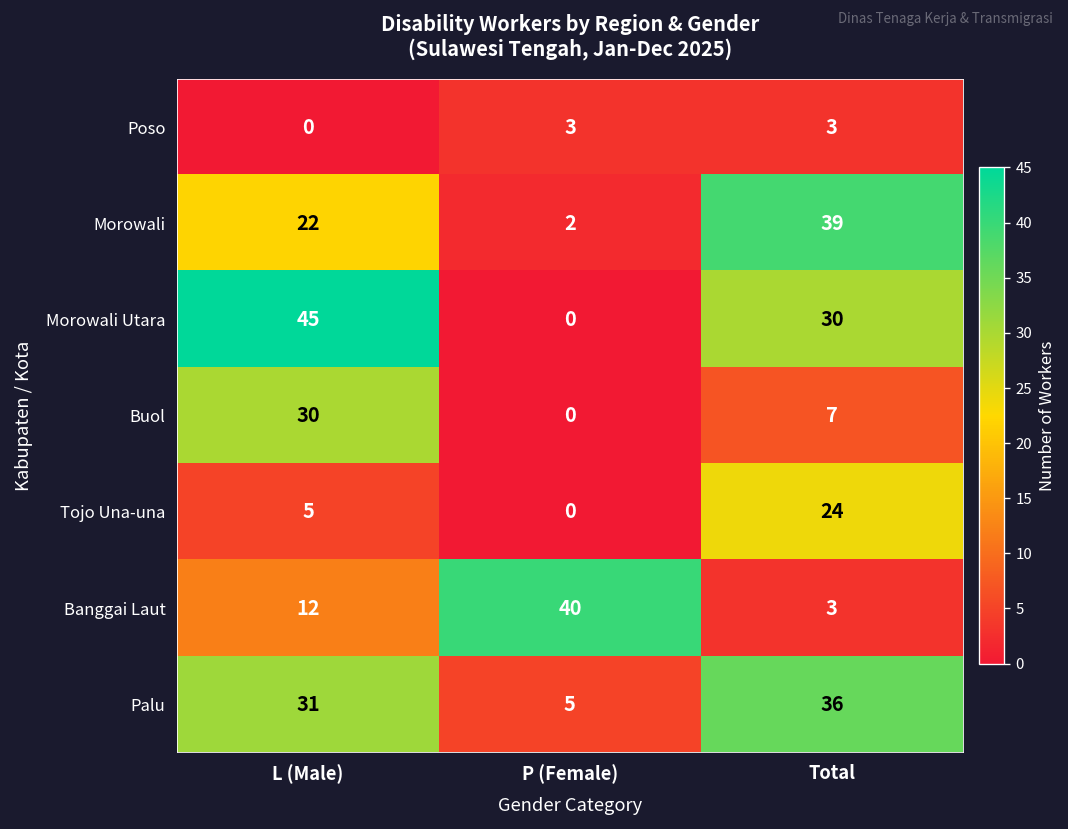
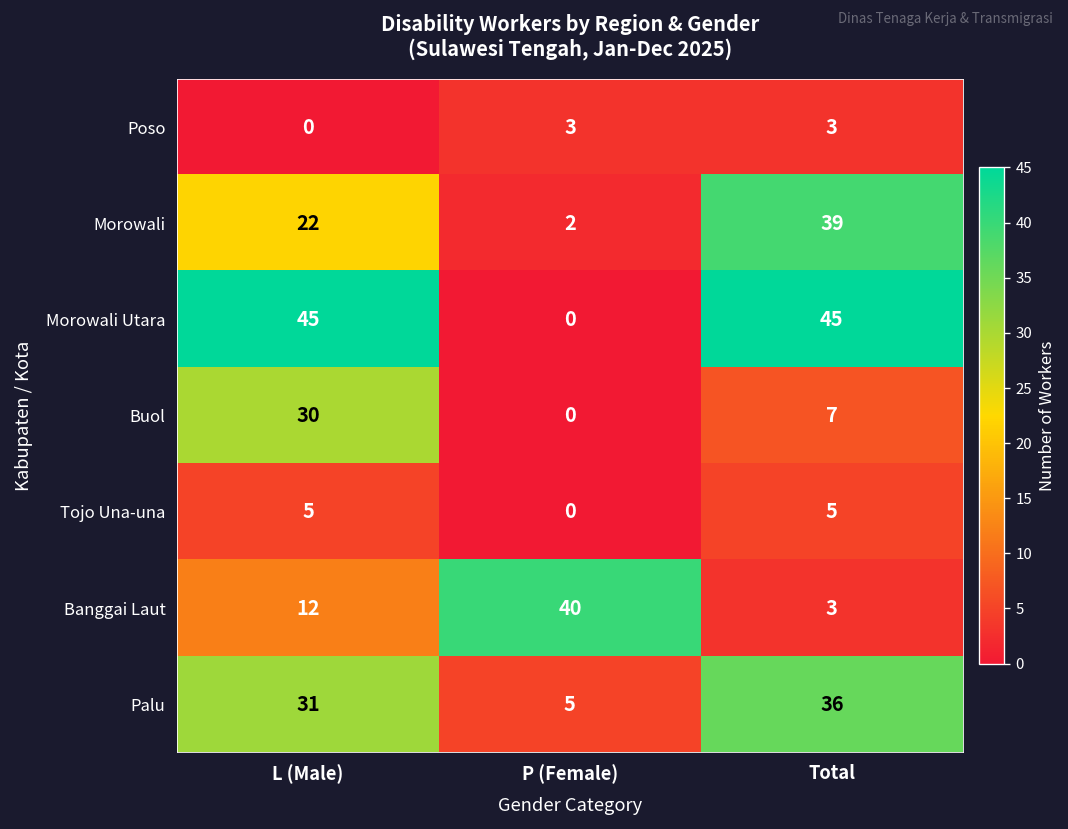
Morowali Utara, Total: 30 -> 45
Tojo Una-una, Total: 24 -> 5
